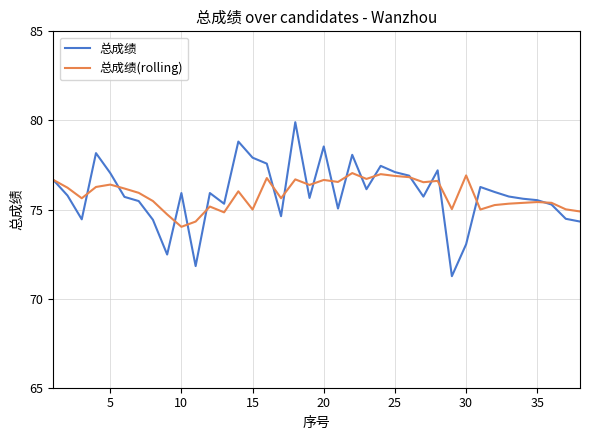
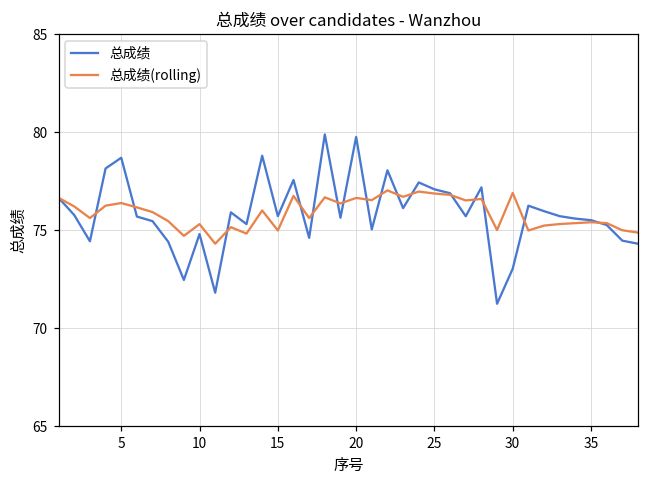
总成绩, 5: 77.1 -> 78.7
总成绩, 10: 75.9 -> 74.8
总成绩(rolling), 10: 74.0 -> 75.3
总成绩, 15: 77.9 -> 75.7
总成绩, 20: 78.5 -> 79.8
